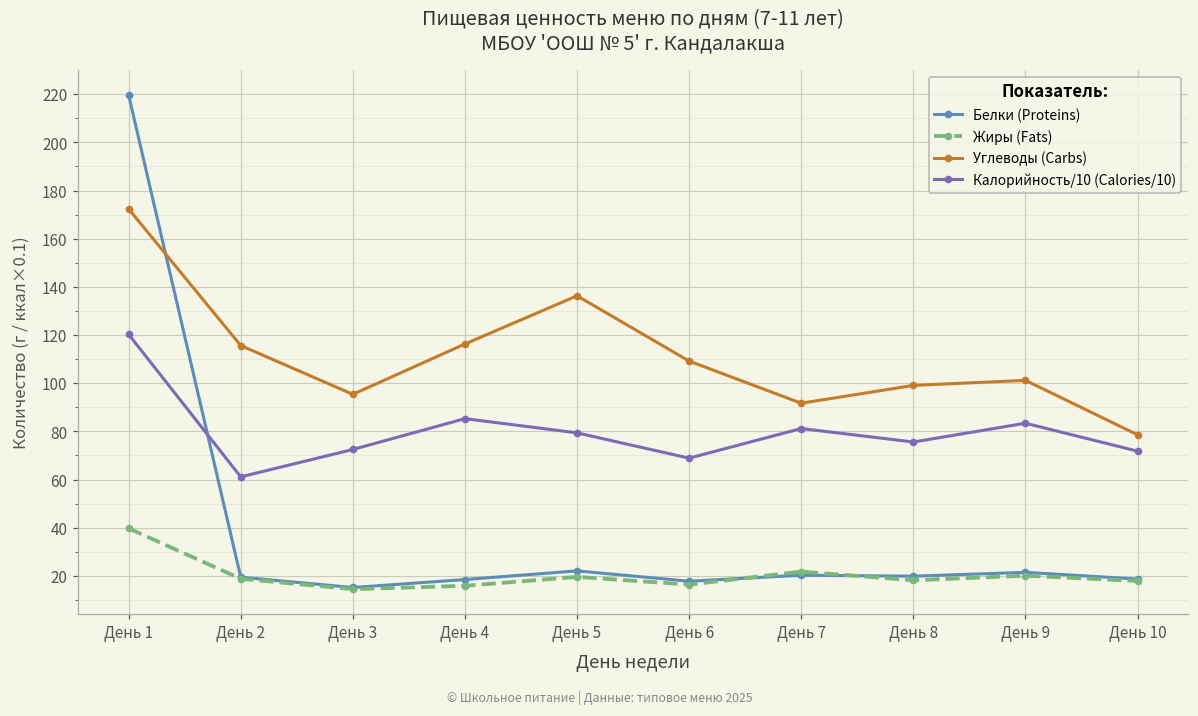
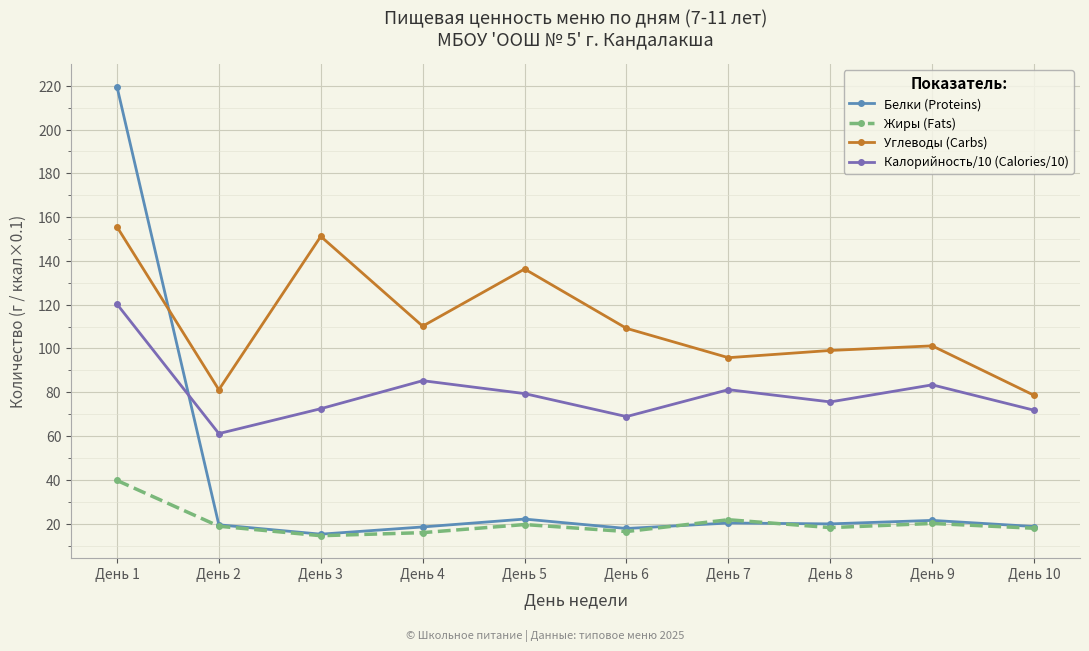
Углеводы (Carbs), День 1: 172 -> 156
Углеводы (Carbs), День 2: 116 -> 81
Углеводы (Carbs), День 3: 95 -> 151
Углеводы (Carbs), День 4: 116 -> 110
Углеводы (Carbs), День 7: 92 -> 96
